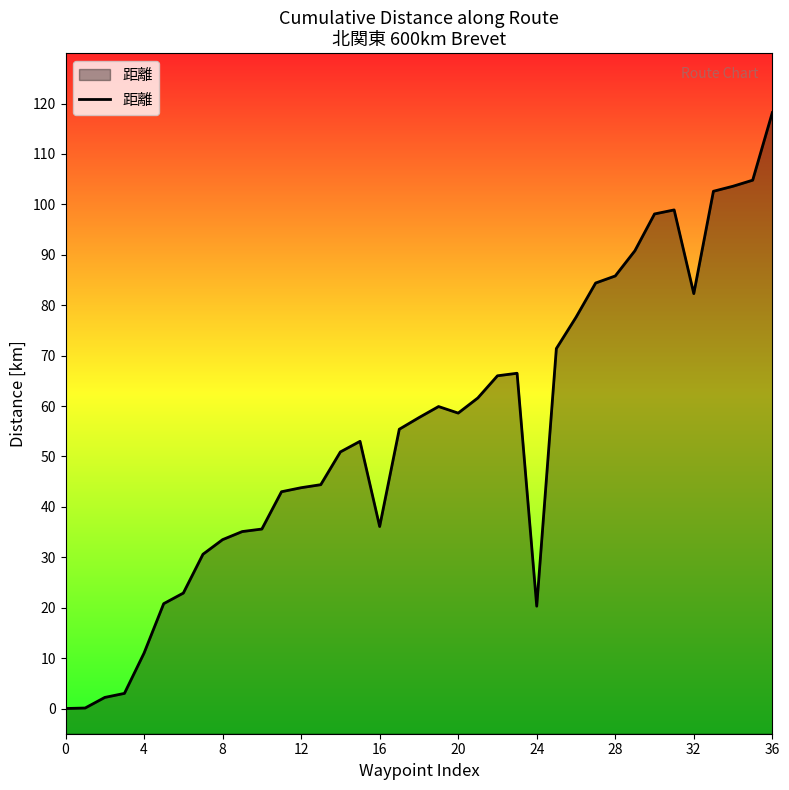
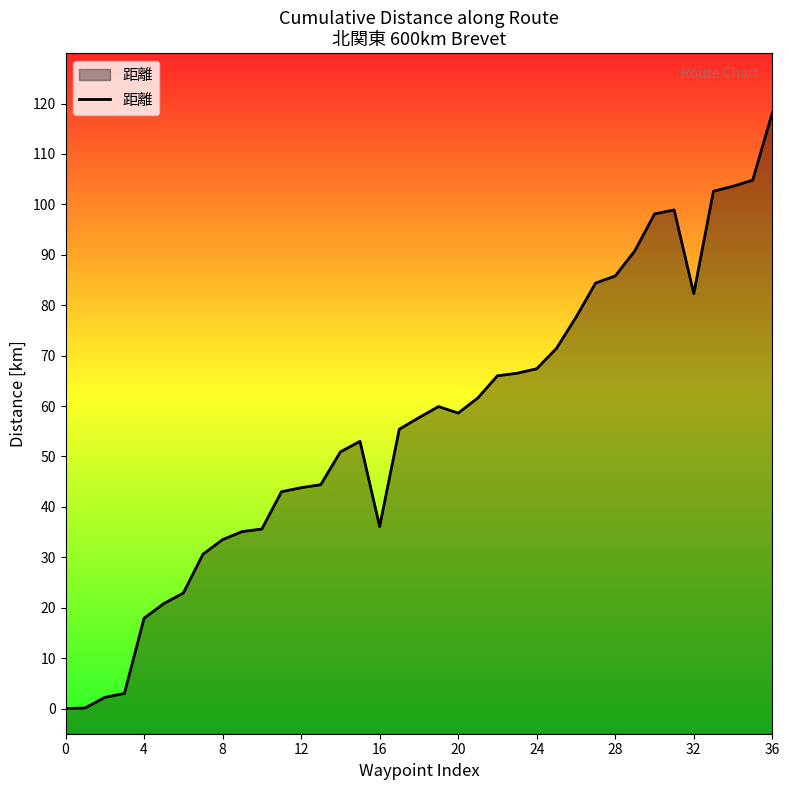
4: 11 -> 18
24: 20 -> 67
